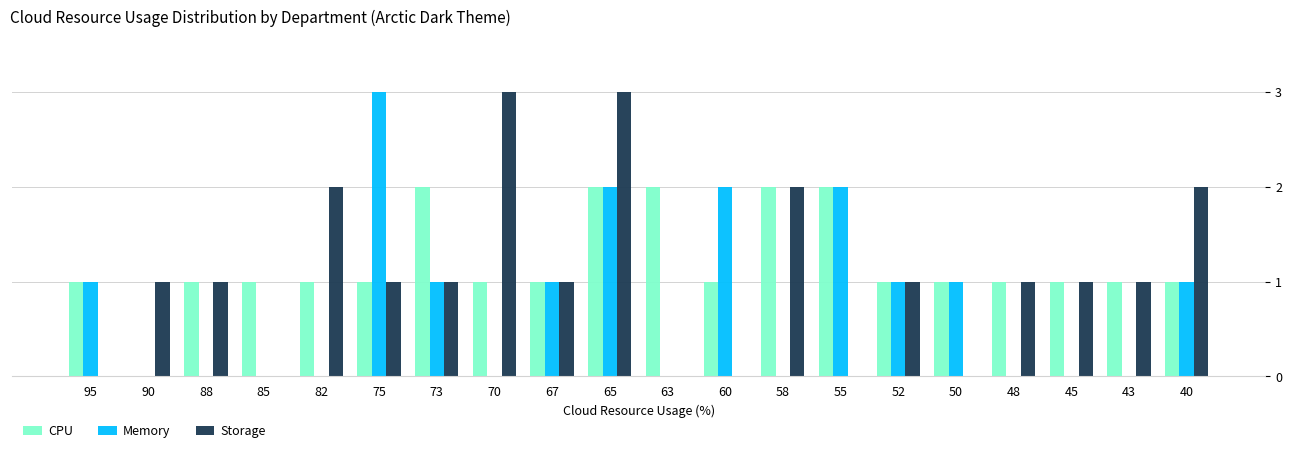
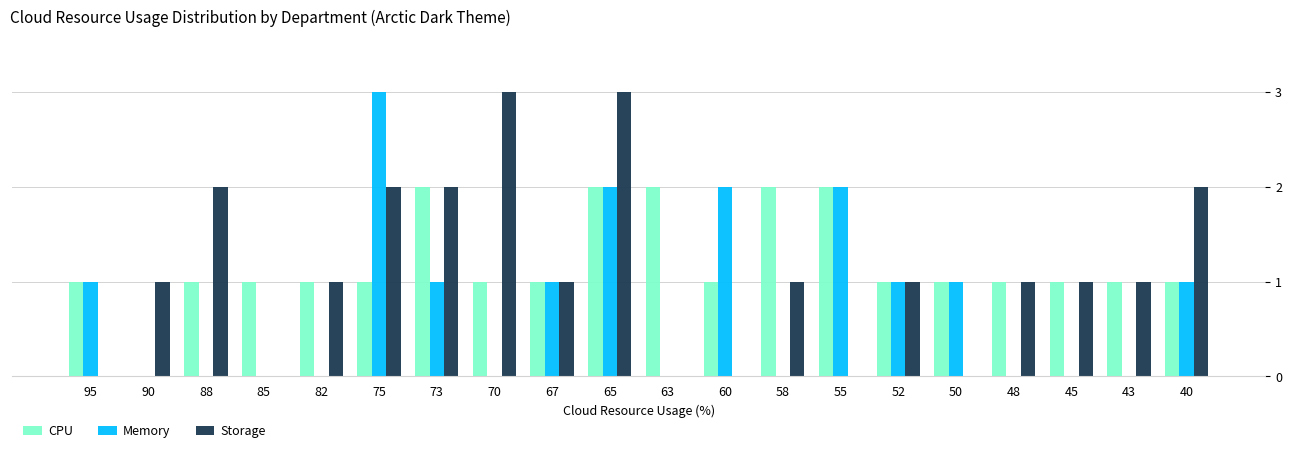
Storage, 88: 1 -> 2
Storage, 82: 2 -> 1
Storage, 75: 1 -> 2
Storage, 73: 1 -> 2
Storage, 58: 2 -> 1
